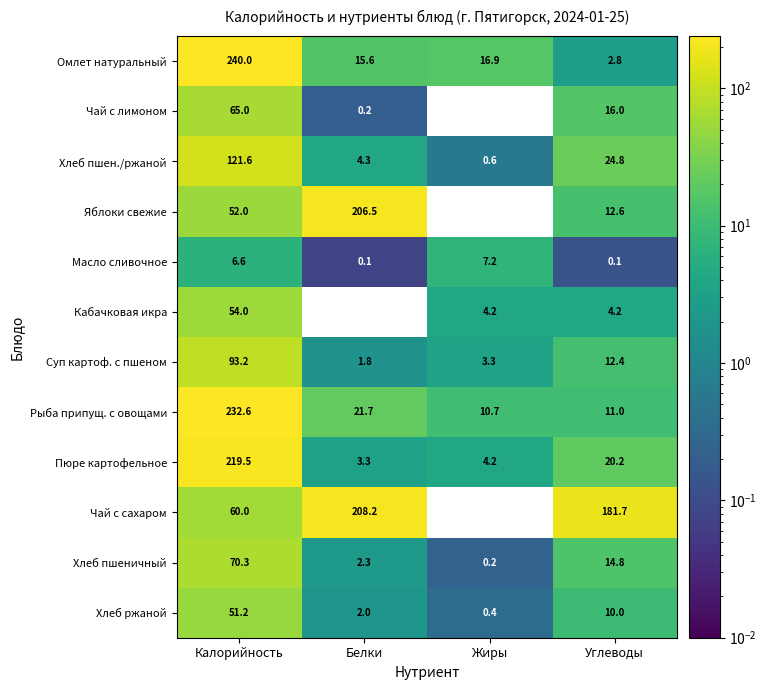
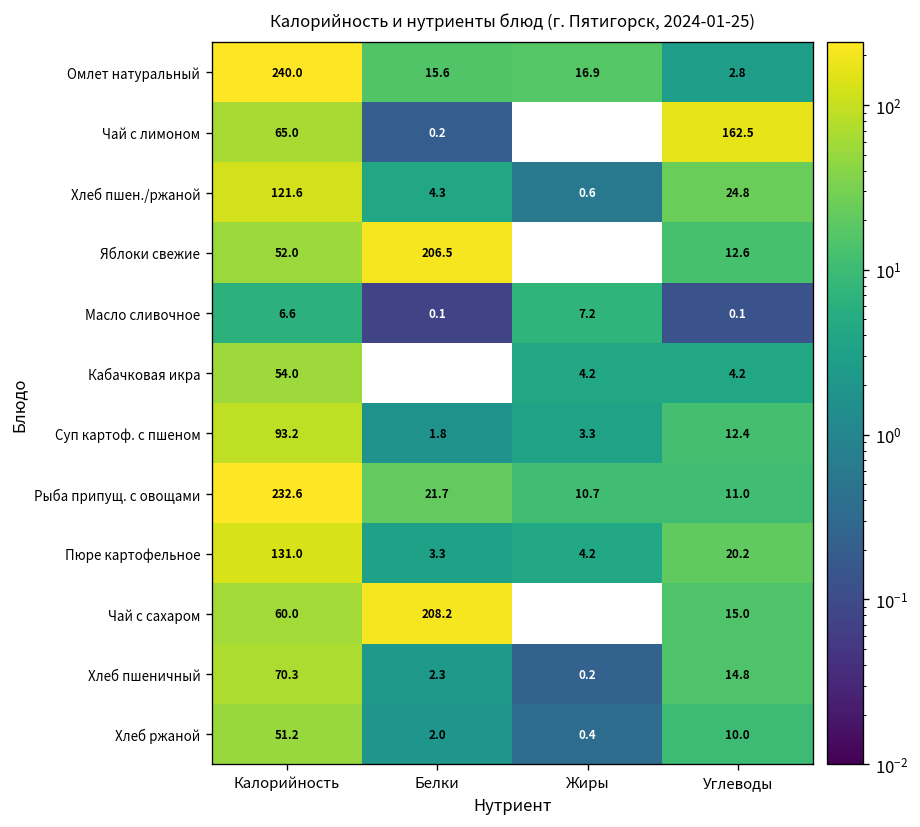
Чай с лимоном, Углеводы: 16.0 -> 162.5
Пюре картофельное, Калорийность: 219.5 -> 131.0
Чай с сахаром, Углеводы: 181.7 -> 15.0
